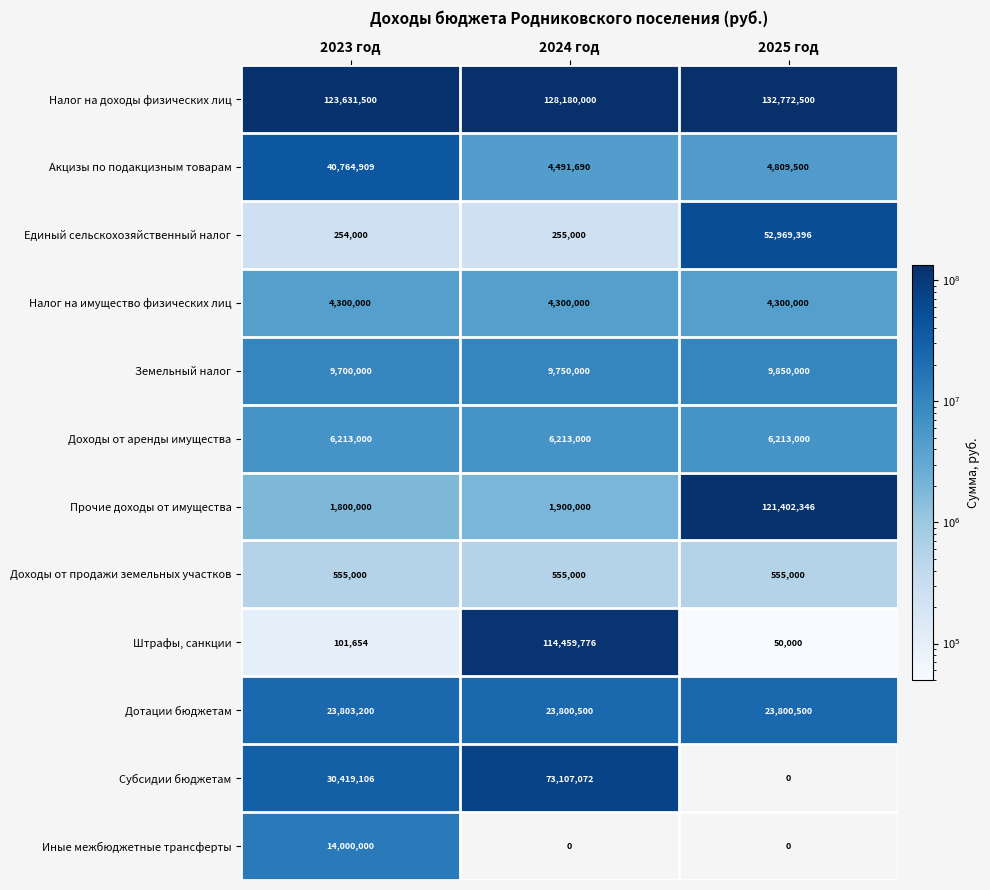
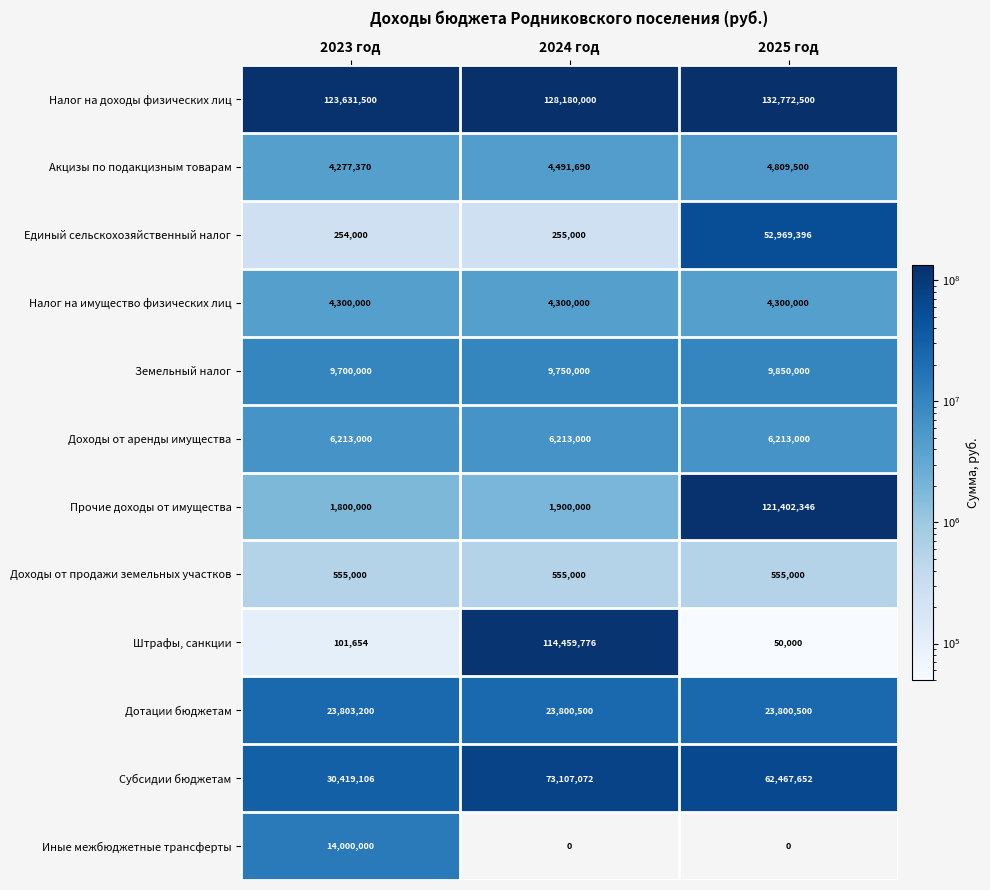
Акцизы по подакцизным товарам, 2023 год: 40,764,909 -> 4,277,370
Субсидии бюджетам, 2025 год: 0 -> 62,467,652
